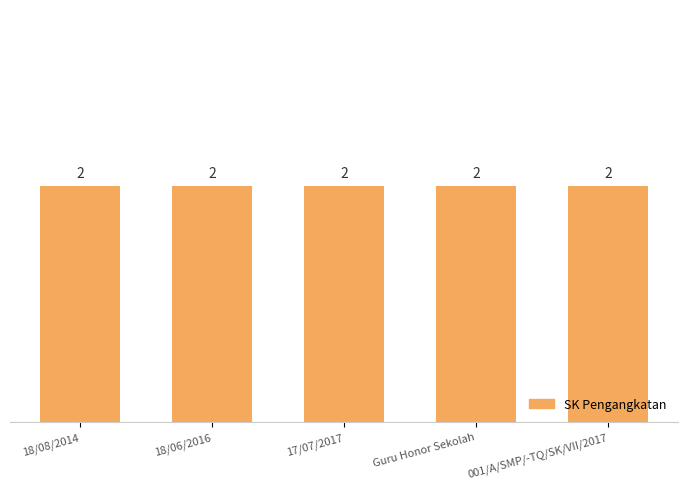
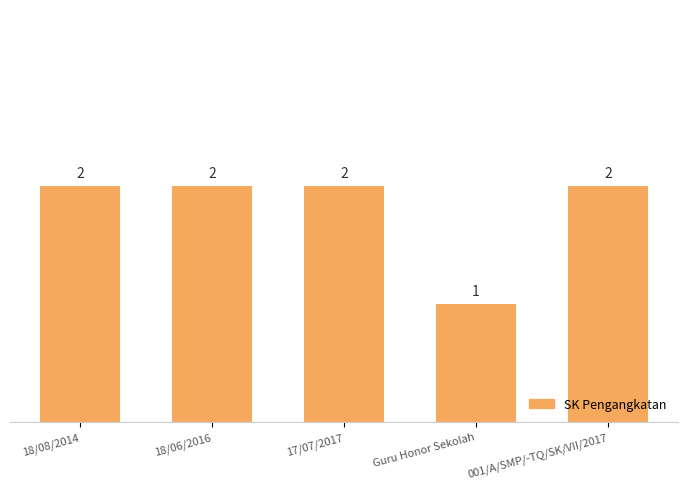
Guru Honor Sekolah: 2 -> 1
